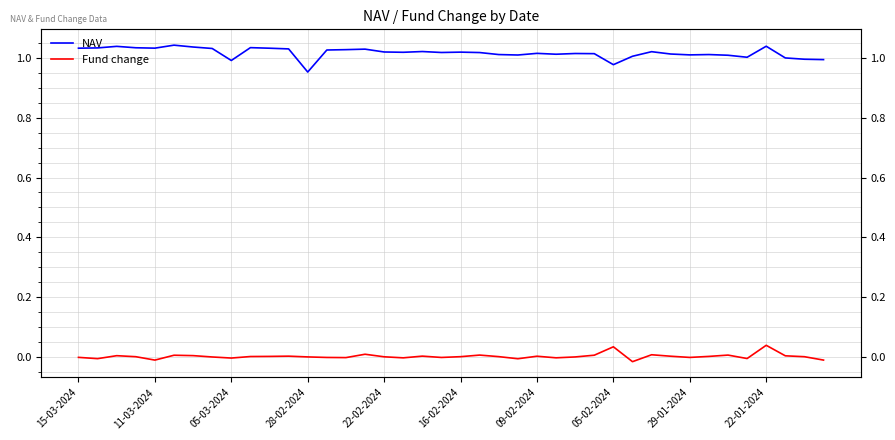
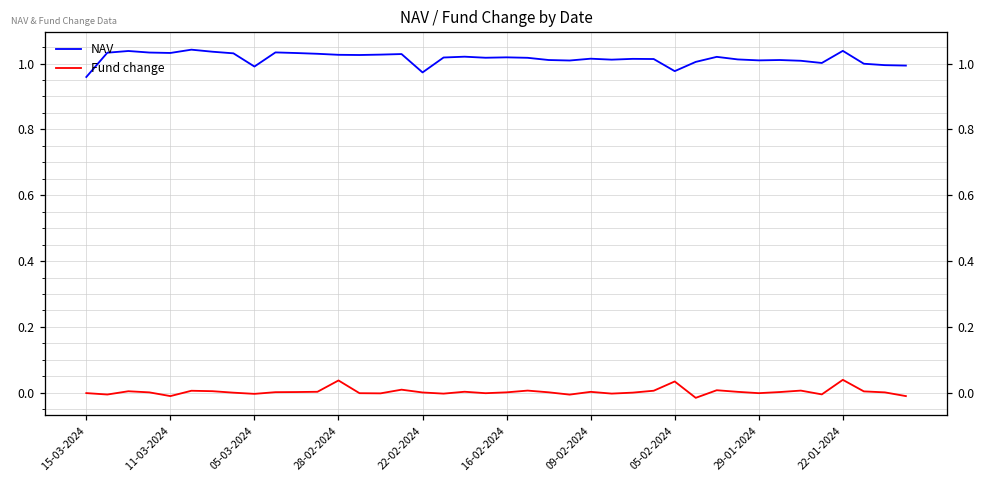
NAV, 15-03-2024: 1.03 -> 0.96
NAV, 28-02-2024: 0.95 -> 1.03
Fund change, 28-02-2024: 0.00 -> 0.04
NAV, 22-02-2024: 1.02 -> 0.97
